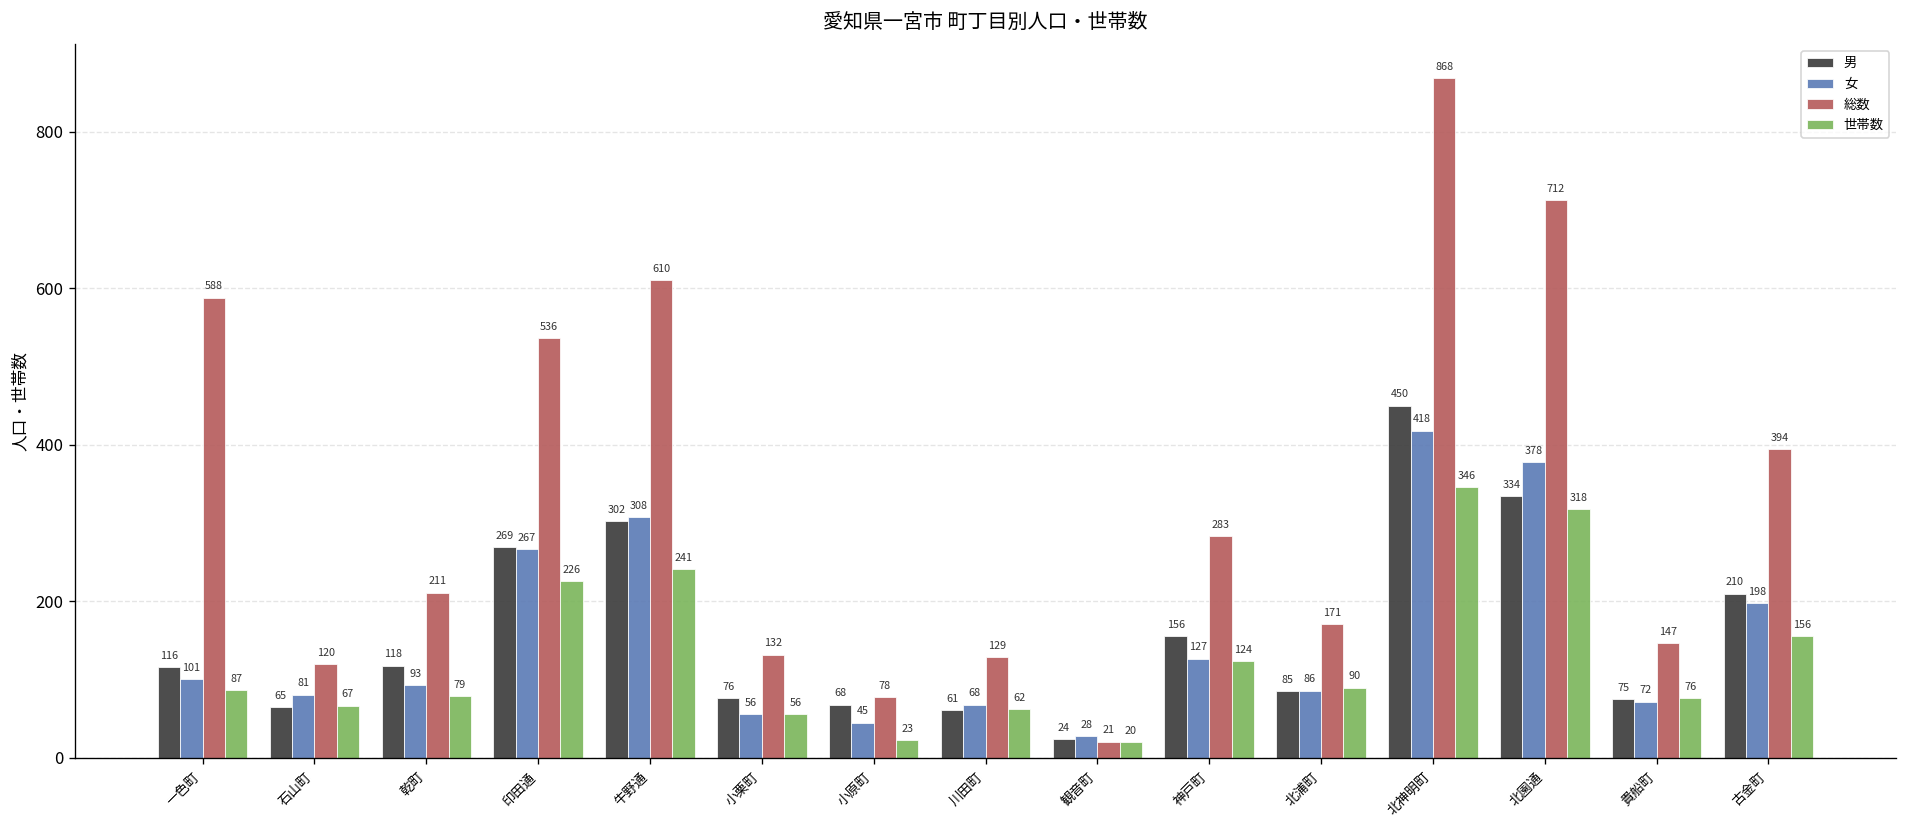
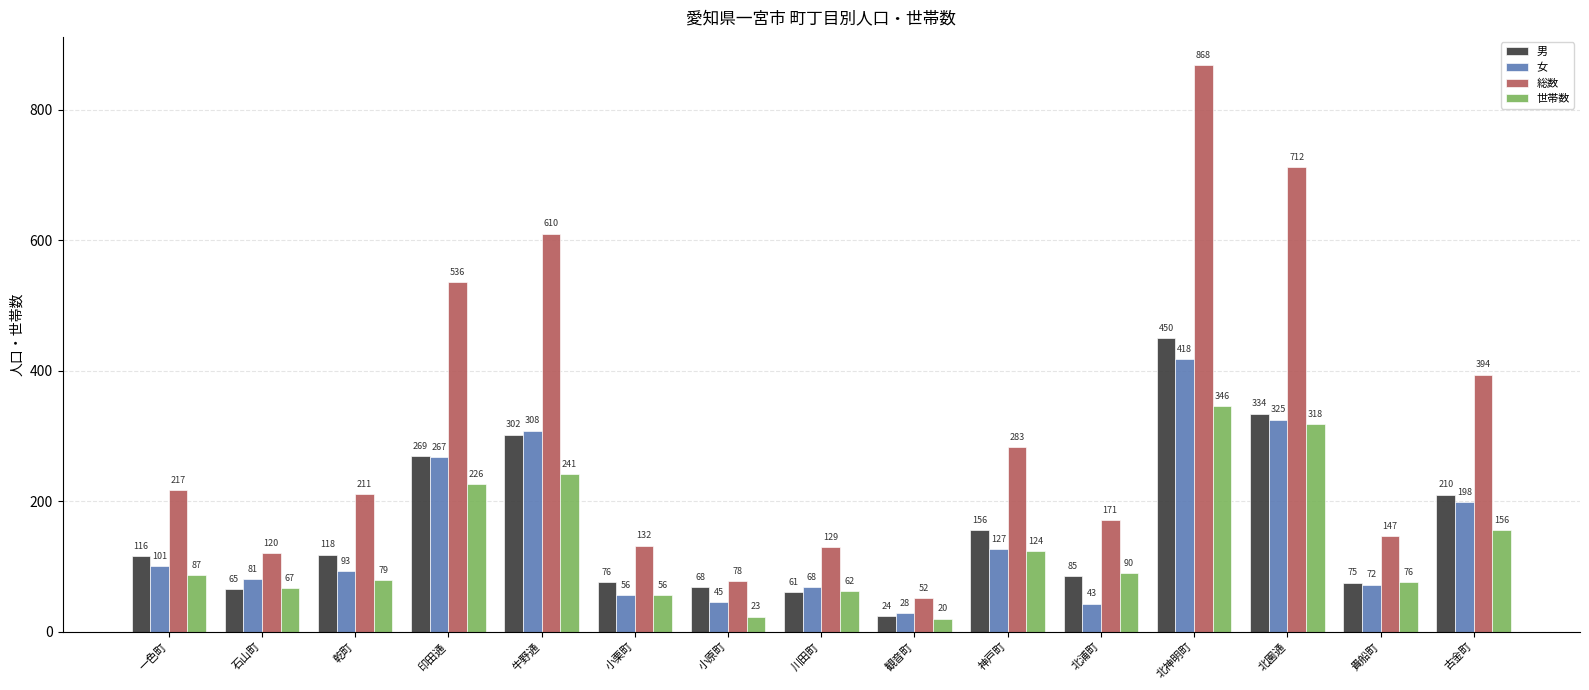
総数, 一色町: 588 -> 217
総数, 観音町: 21 -> 52
女, 北浦町: 86 -> 43
女, 北園通: 378 -> 325
